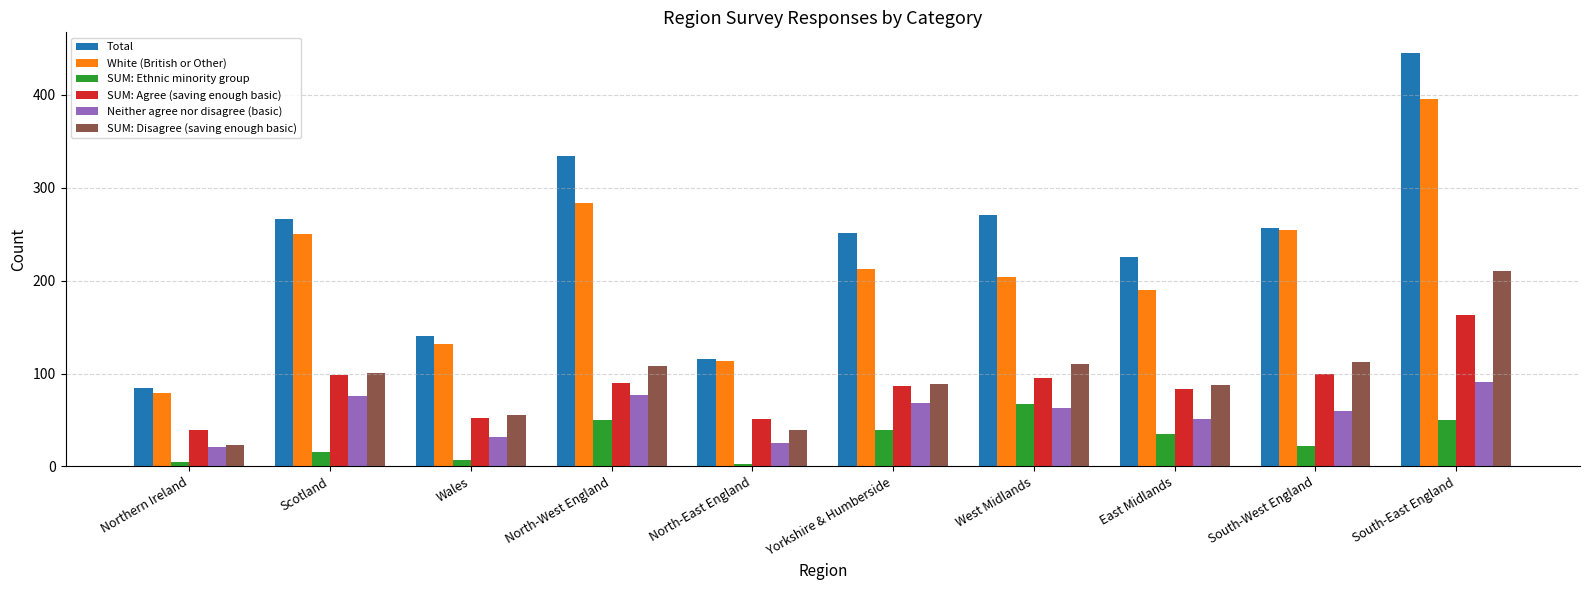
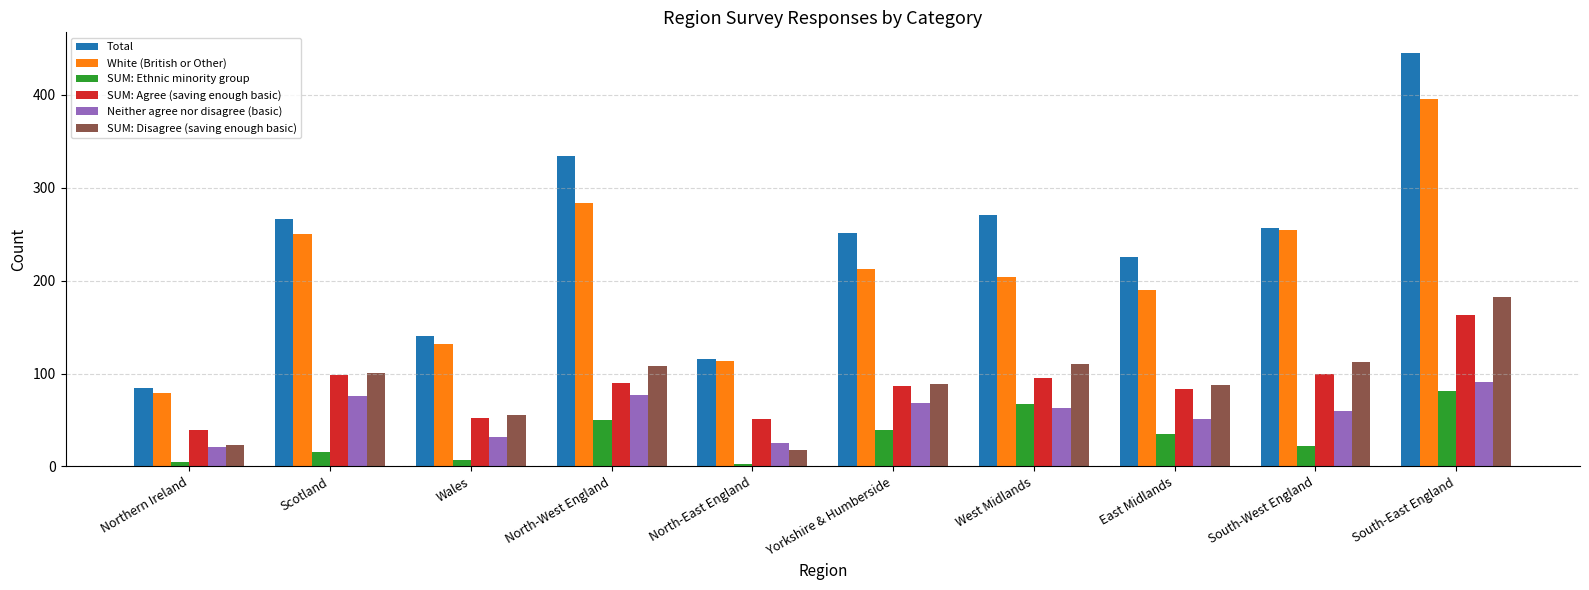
SUM: Disagree (saving enough basic), North-East England: 40 -> 20
SUM: Ethnic minority group, South-East England: 50 -> 80
SUM: Disagree (saving enough basic), South-East England: 210 -> 180
